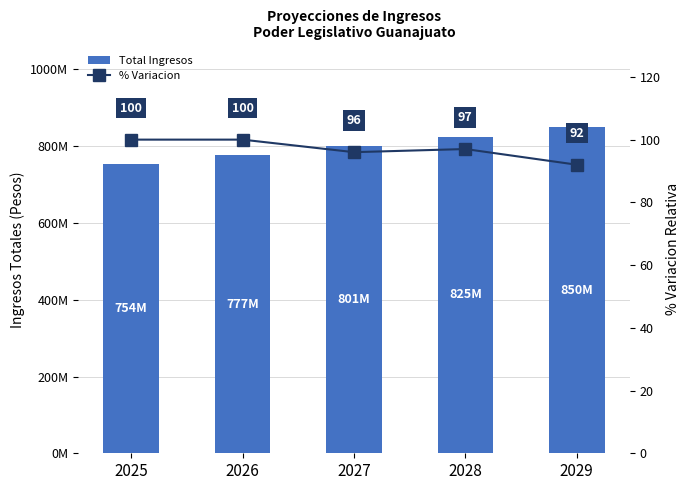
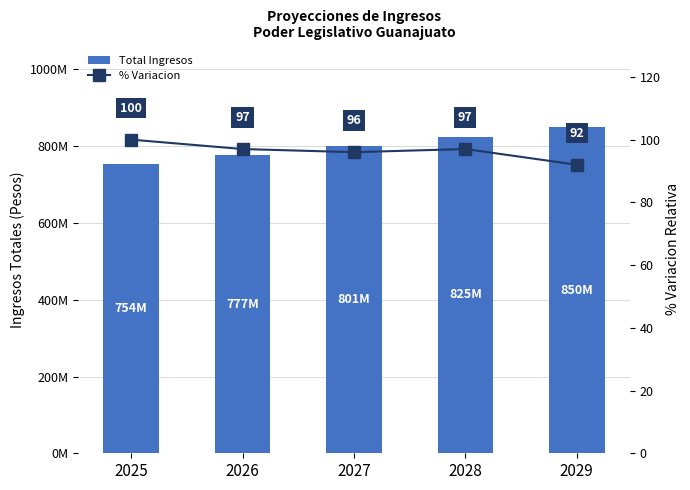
% Variacion, 2026: 100 -> 97
